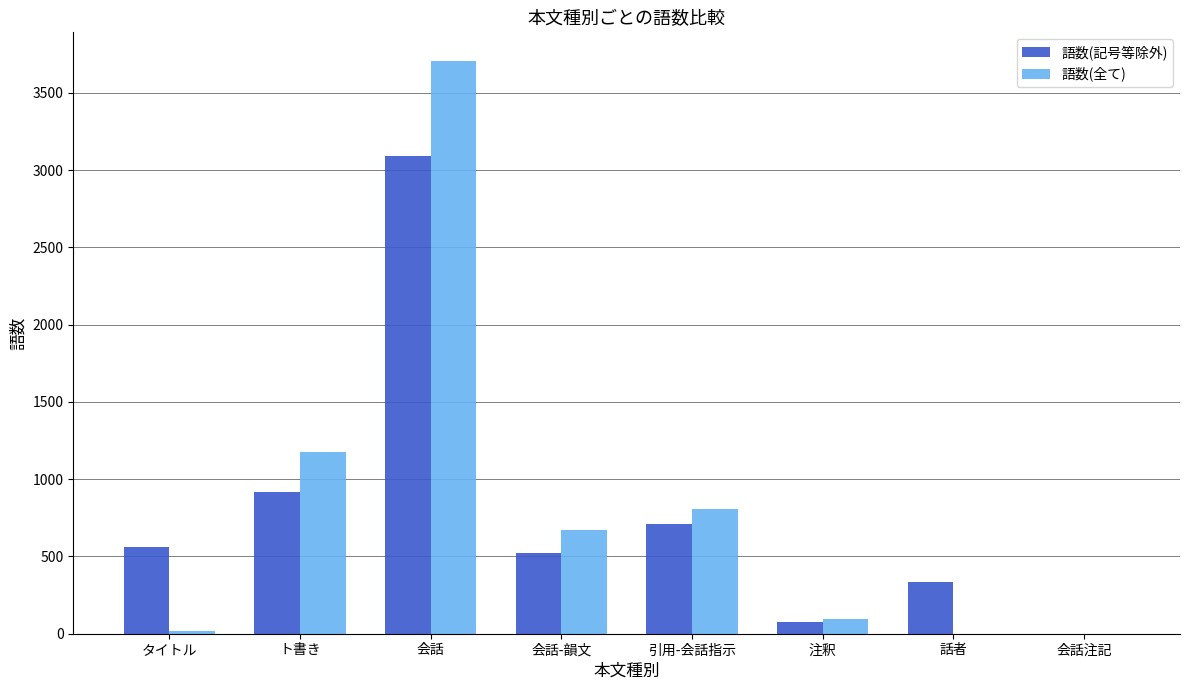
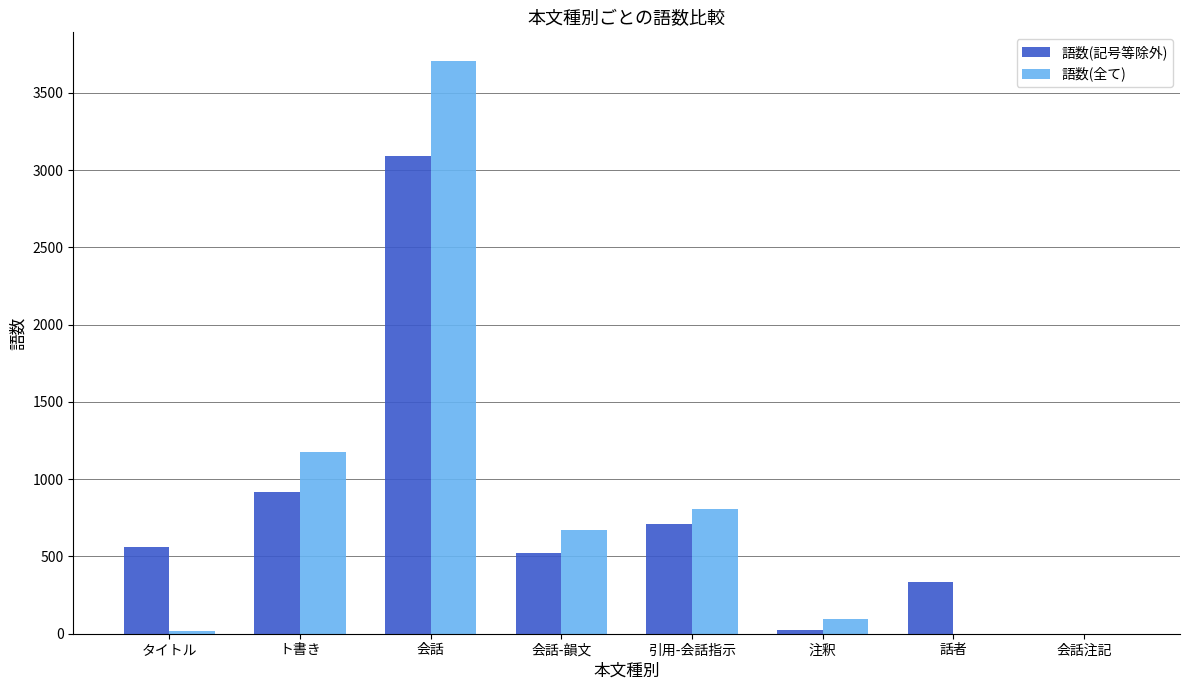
語数(記号等除外), 注釈: 80 -> 30
